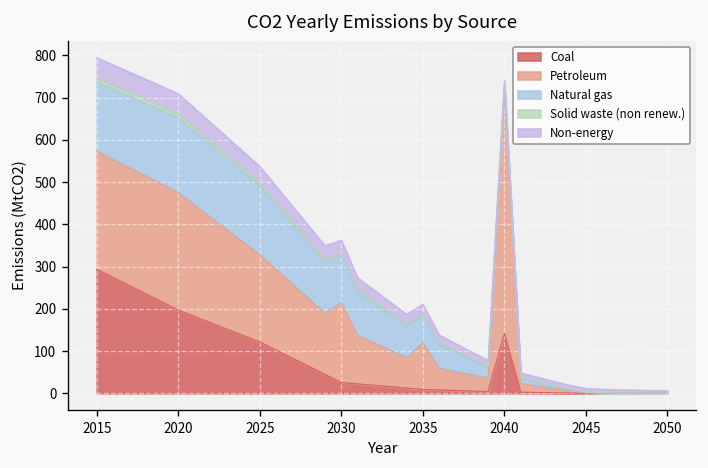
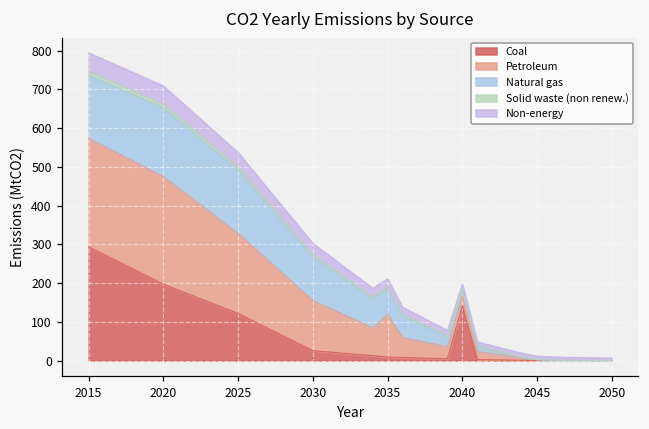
Petroleum, 2030: 190 -> 130
Petroleum, 2040: 570 -> 30
